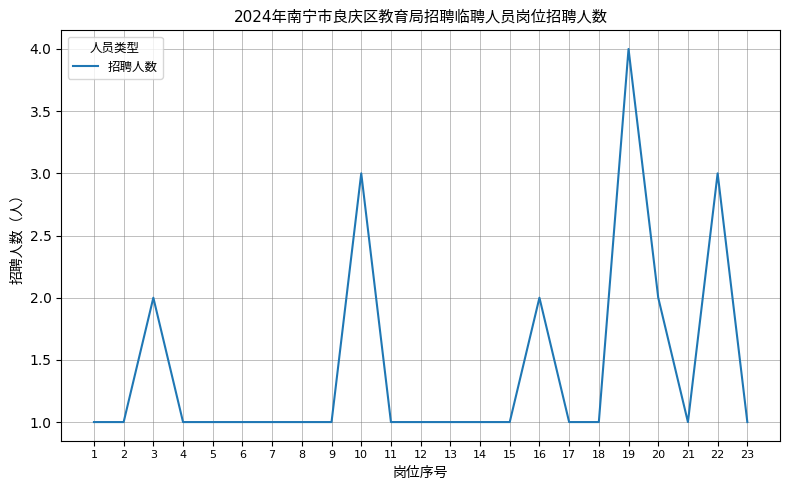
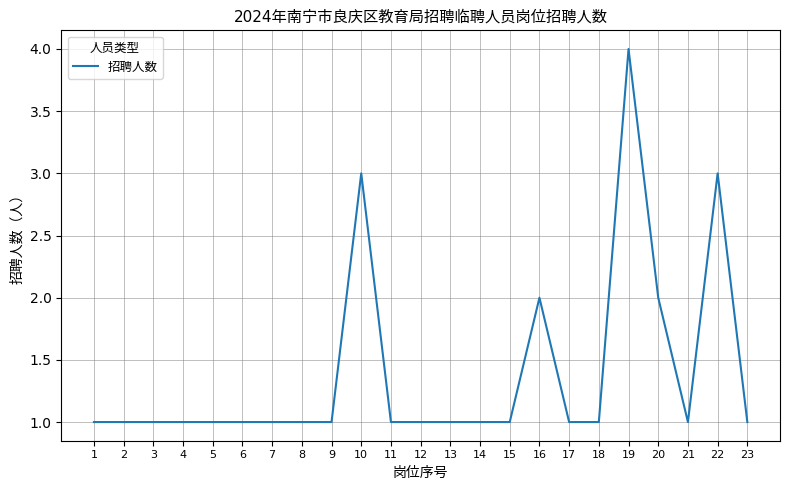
3: 2 -> 1
